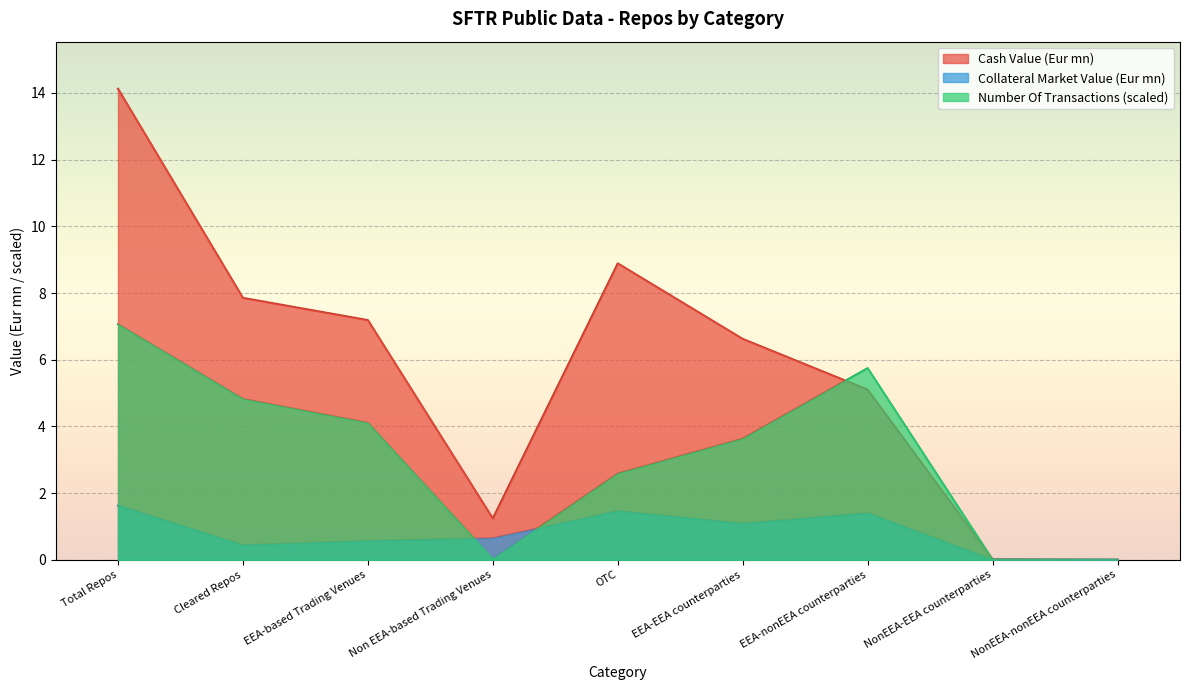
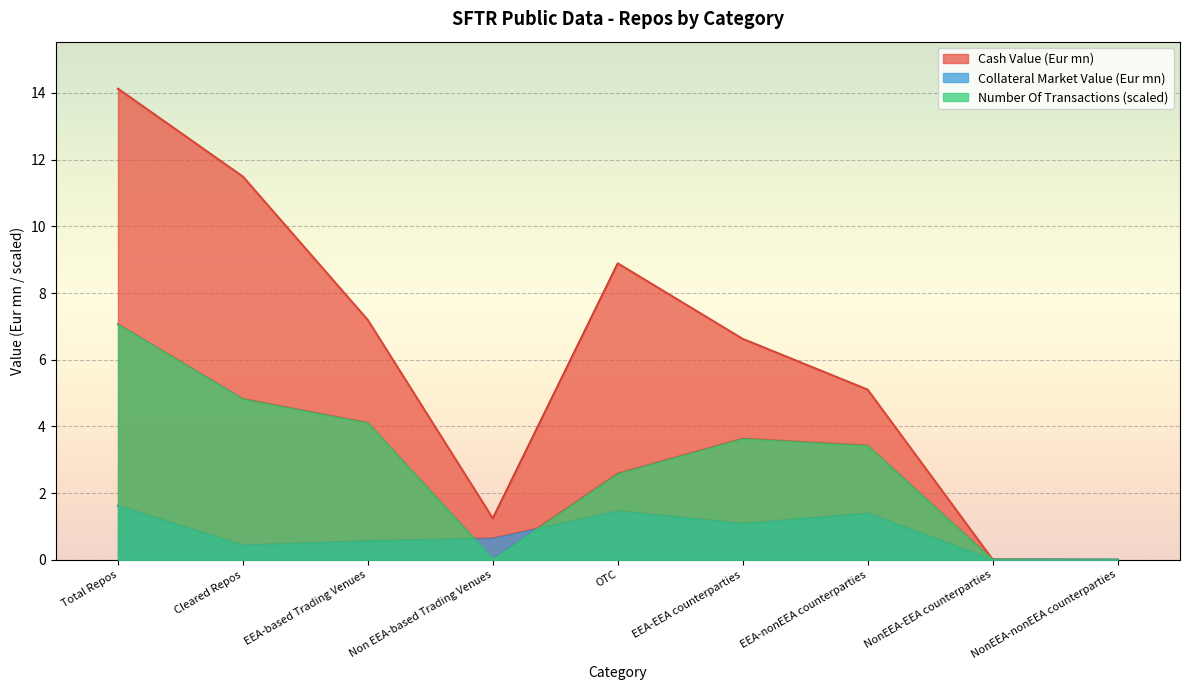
Cash Value (Eur mn), Cleared Repos: 7.9 -> 11.5
Number Of Transactions (scaled), EEA-nonEEA counterparties: 5.7 -> 3.4
